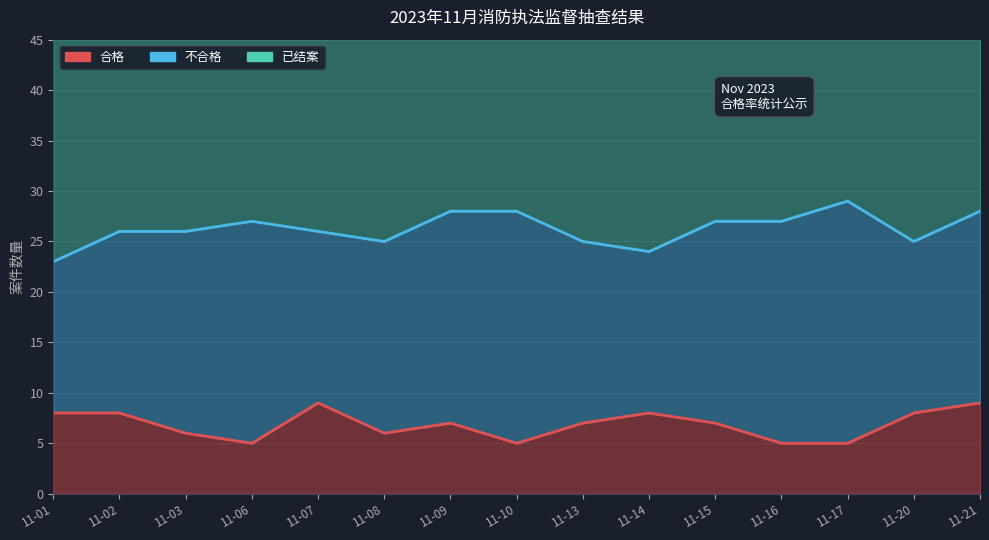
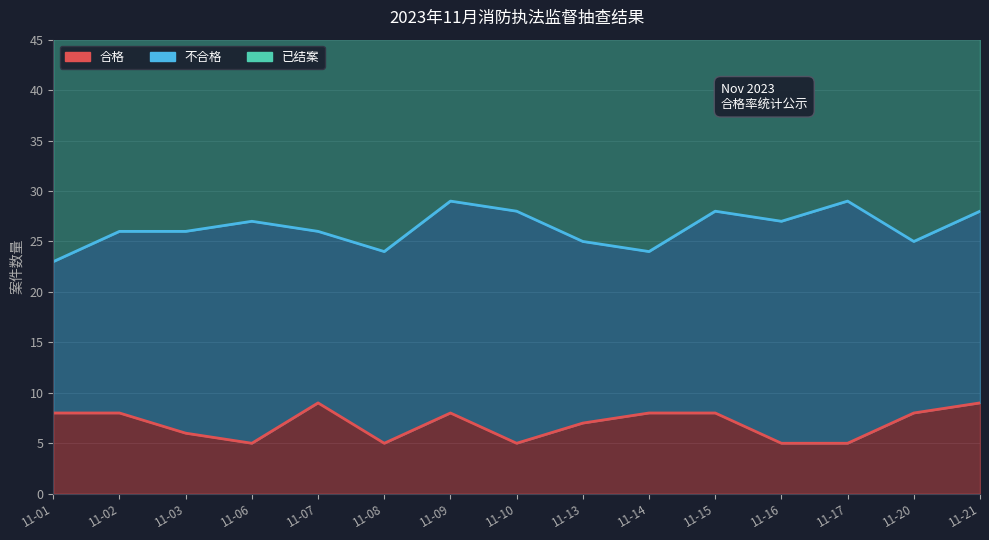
合格, 11-08: 6 -> 5
合格, 11-09: 7 -> 8
合格, 11-15: 7 -> 8
